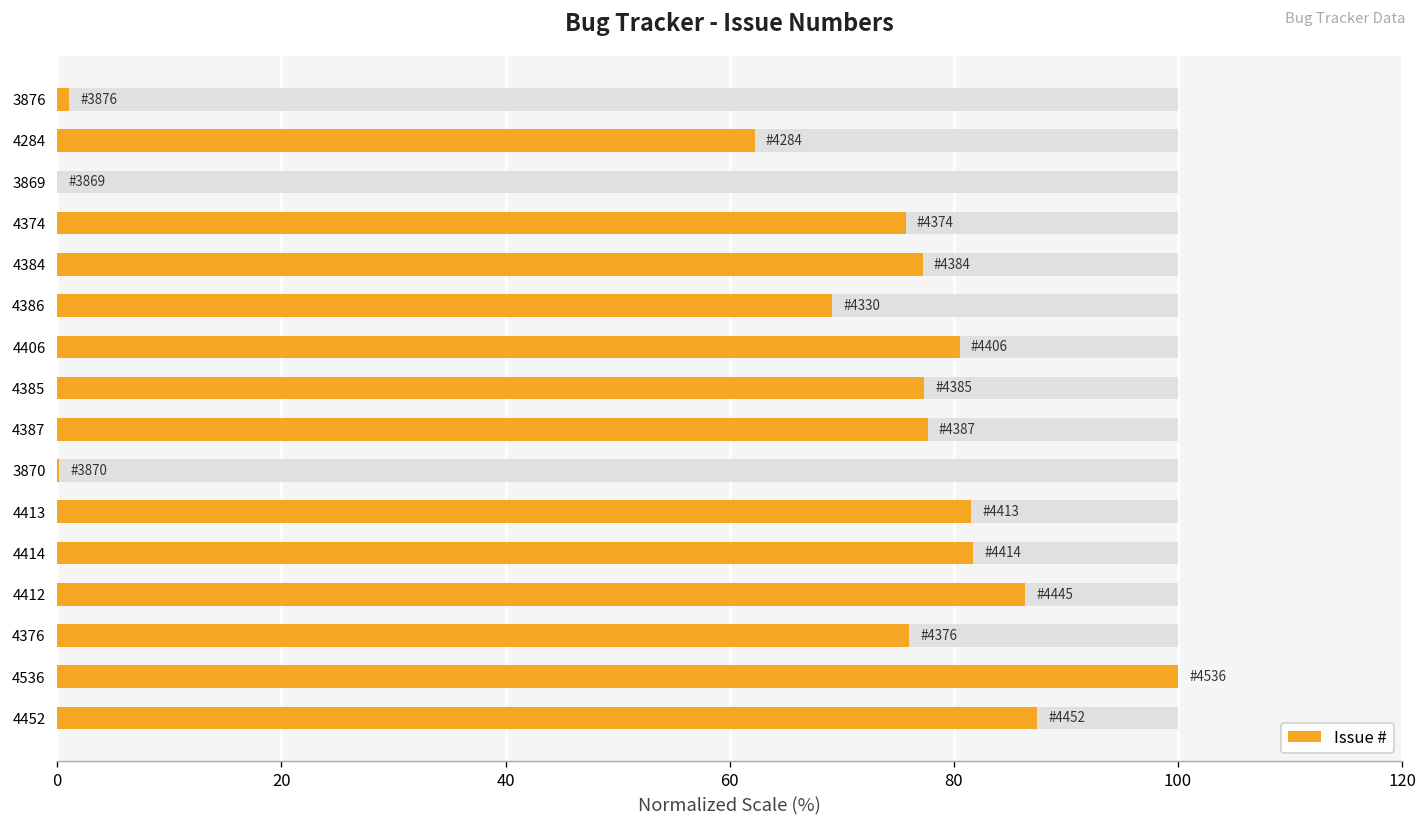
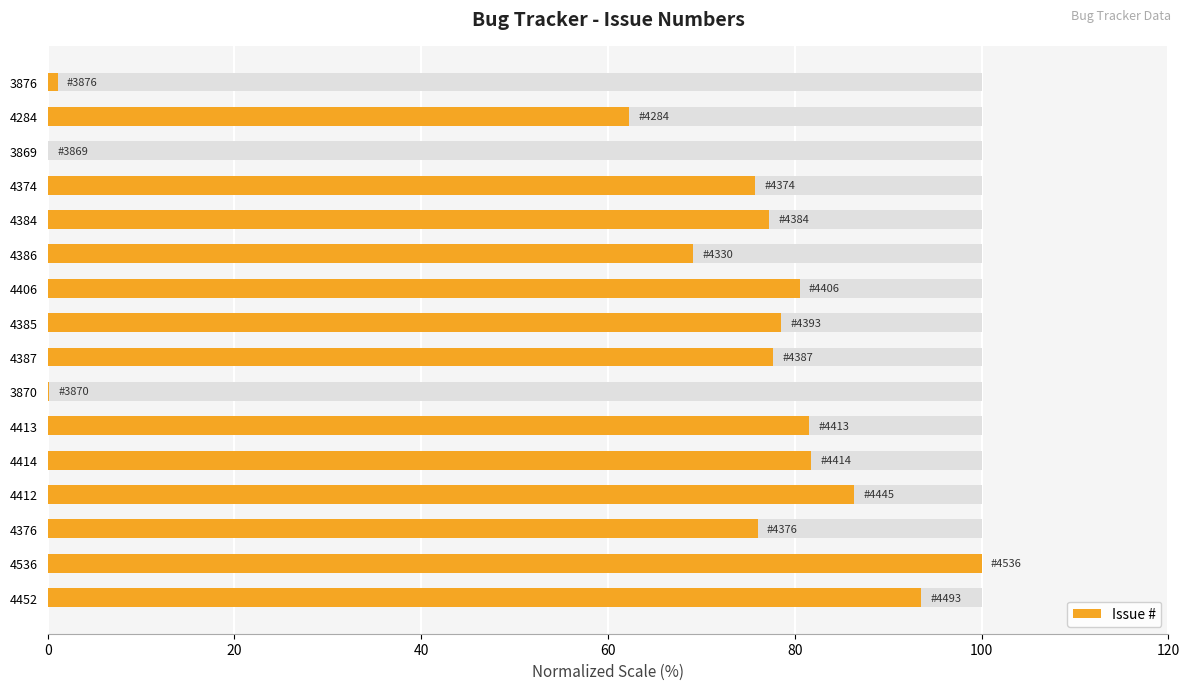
Issue #, 4385: 4385 -> 4393
Issue #, 4452: 4452 -> 4493
